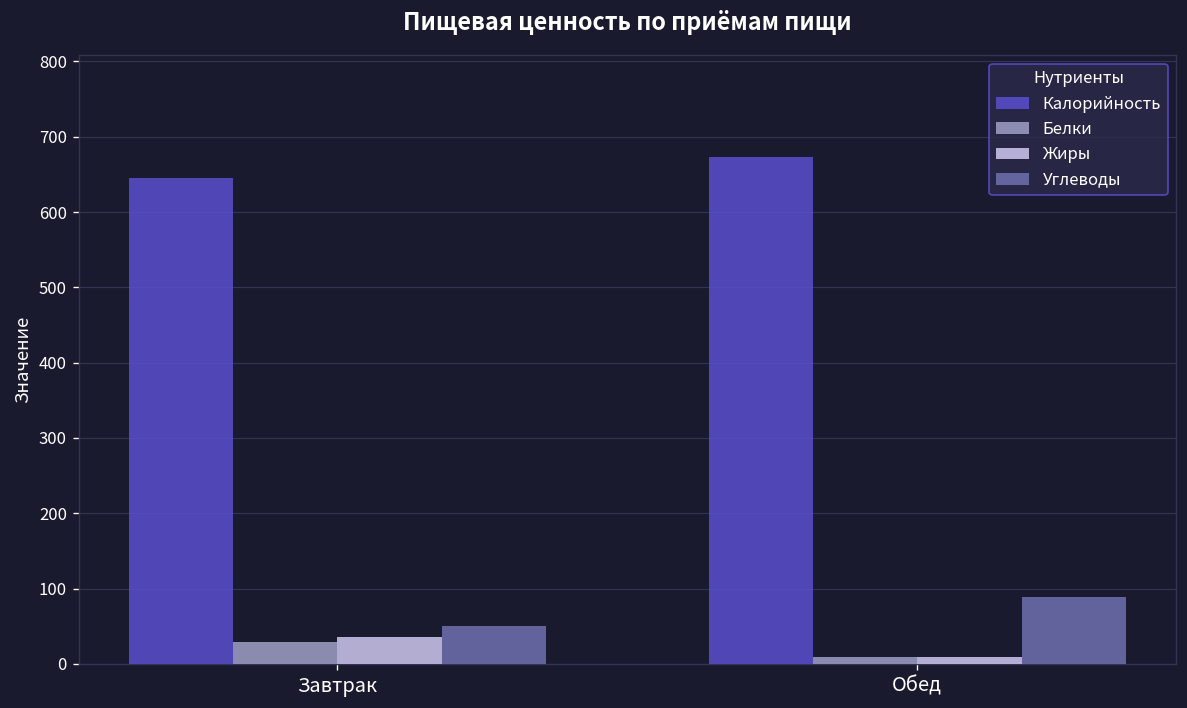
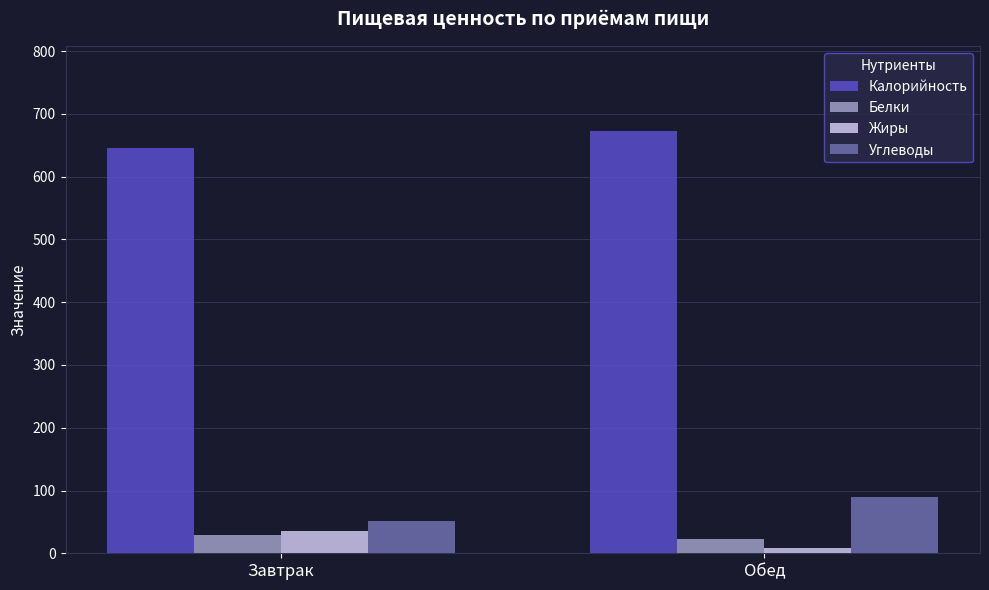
Белки, Обед: 10 -> 20
